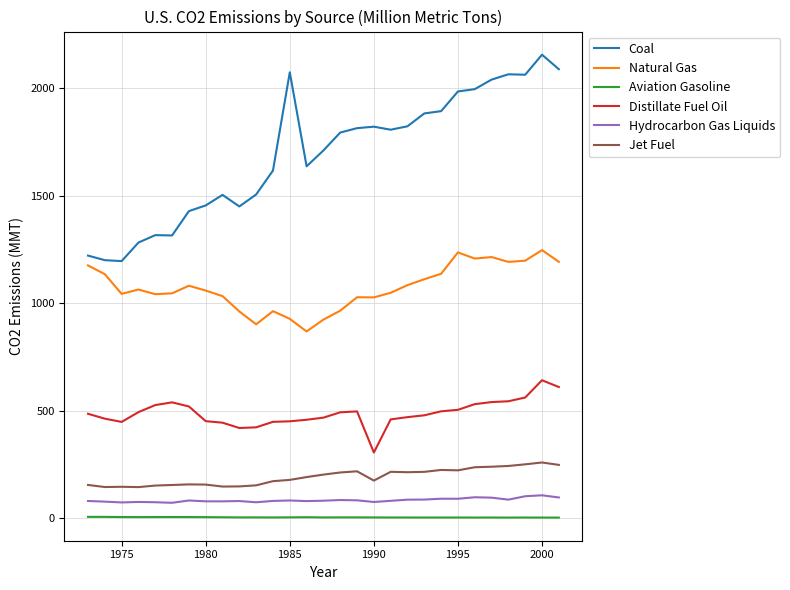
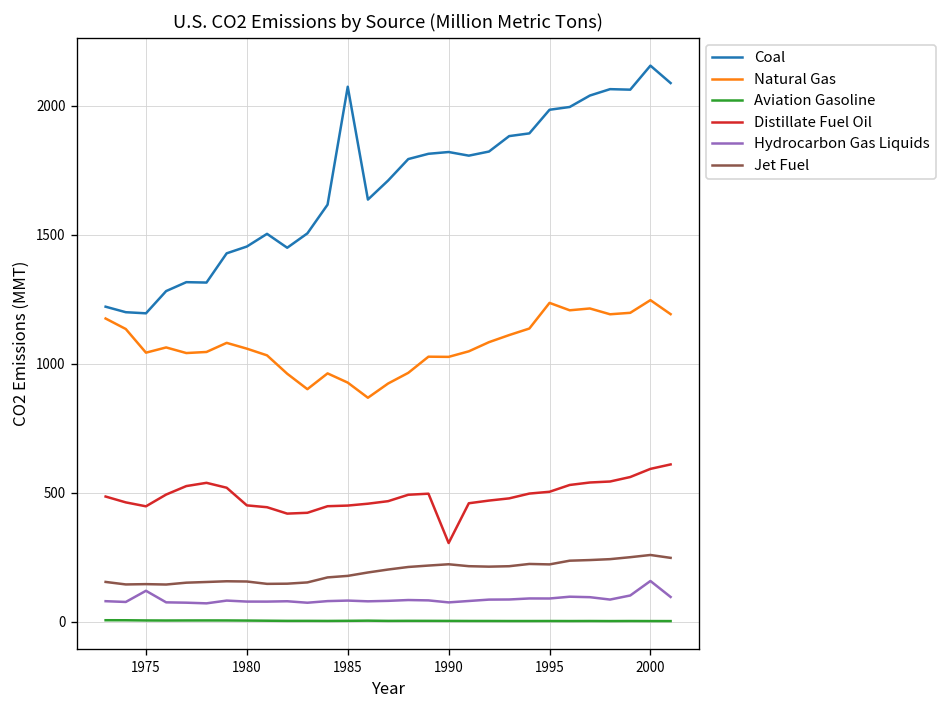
Hydrocarbon Gas Liquids, 1975: 70 -> 120
Jet Fuel, 1990: 170 -> 220
Distillate Fuel Oil, 2000: 640 -> 590
Hydrocarbon Gas Liquids, 2000: 110 -> 160
